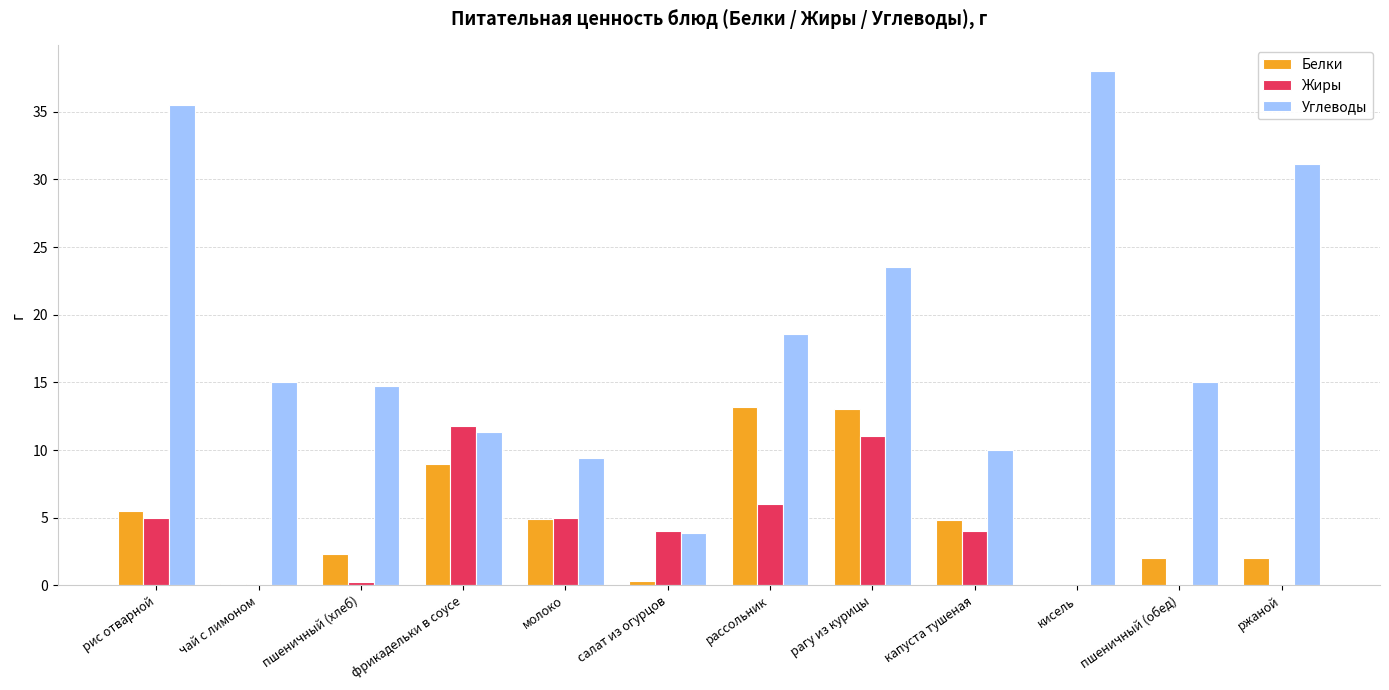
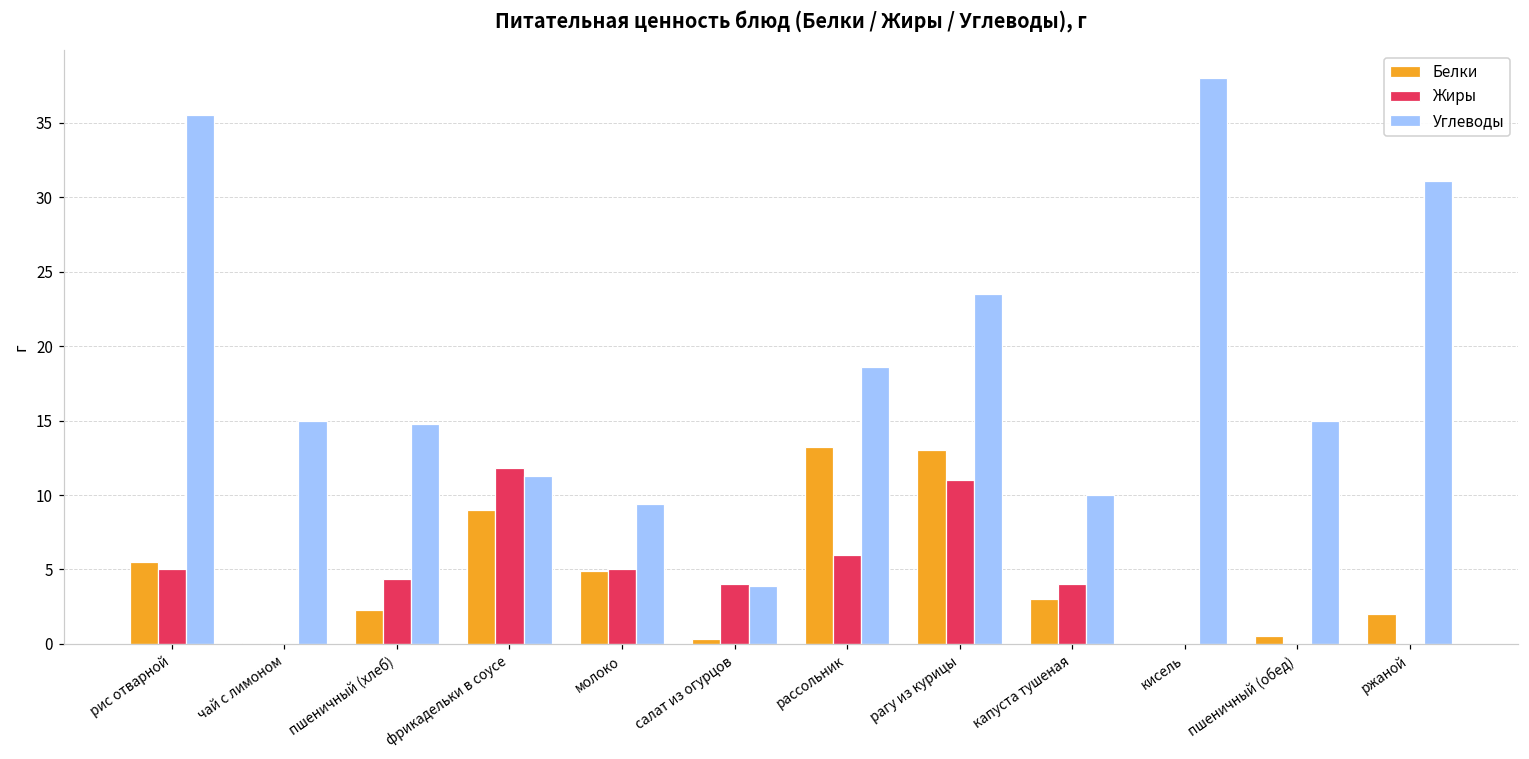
Жиры, пшеничный (хлеб): 0.2 -> 4.4
Белки, капуста тушеная: 4.8 -> 3.0
Белки, пшеничный (обед): 2.0 -> 0.5
